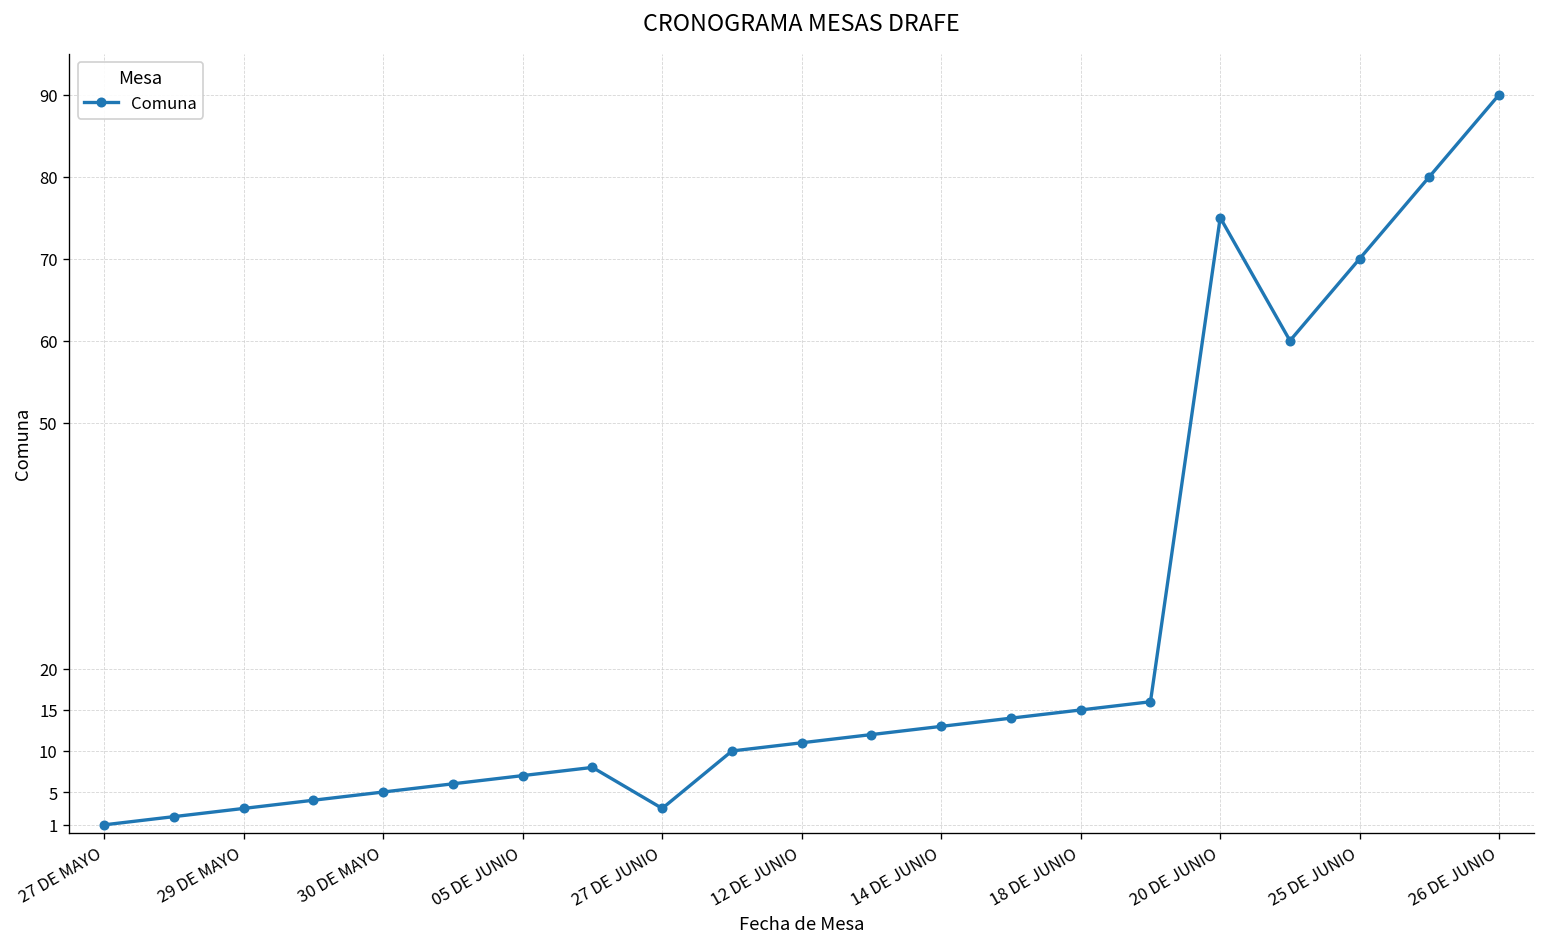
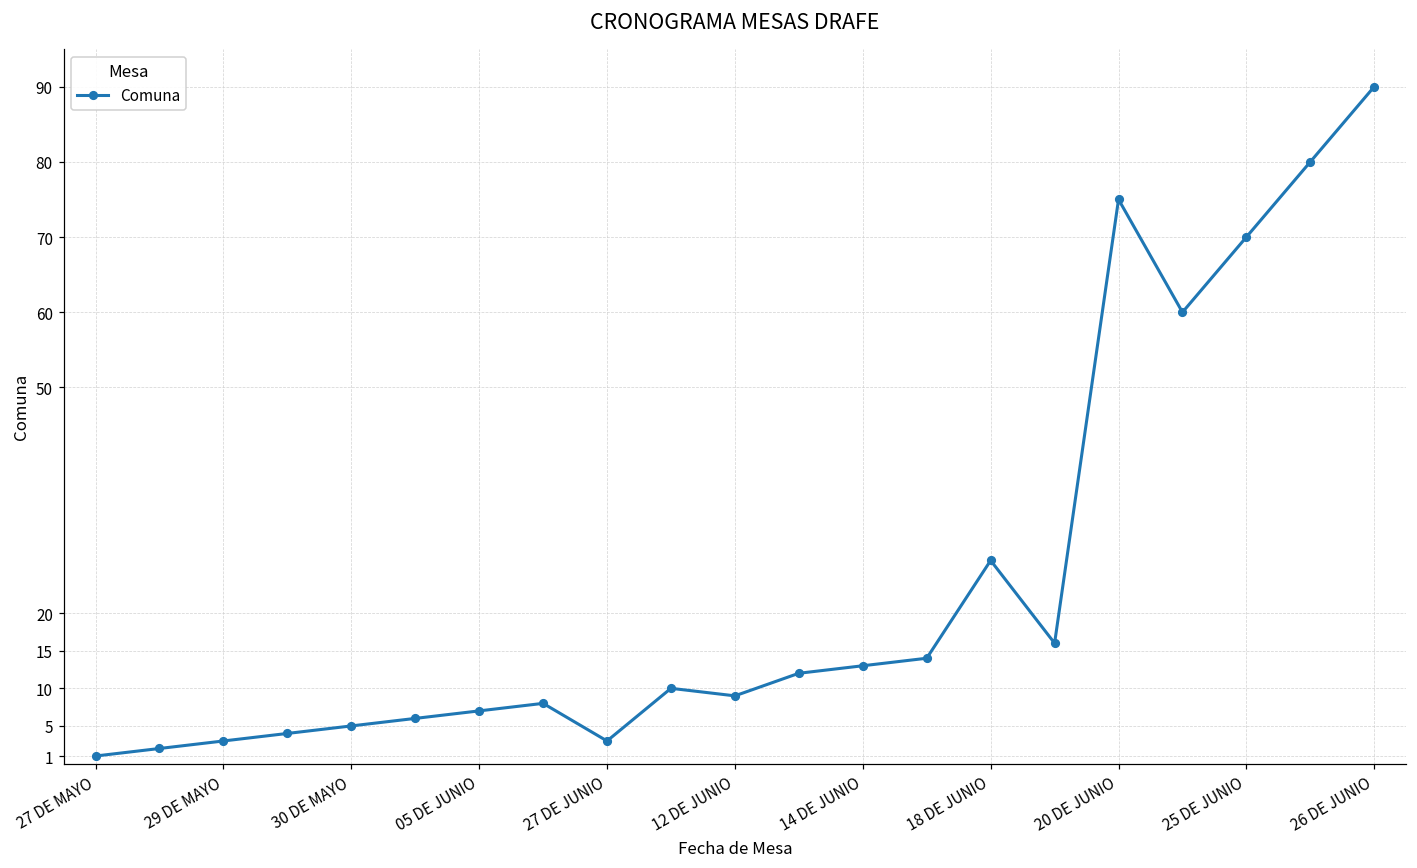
12 DE JUNIO: 11 -> 9
18 DE JUNIO: 15 -> 27
